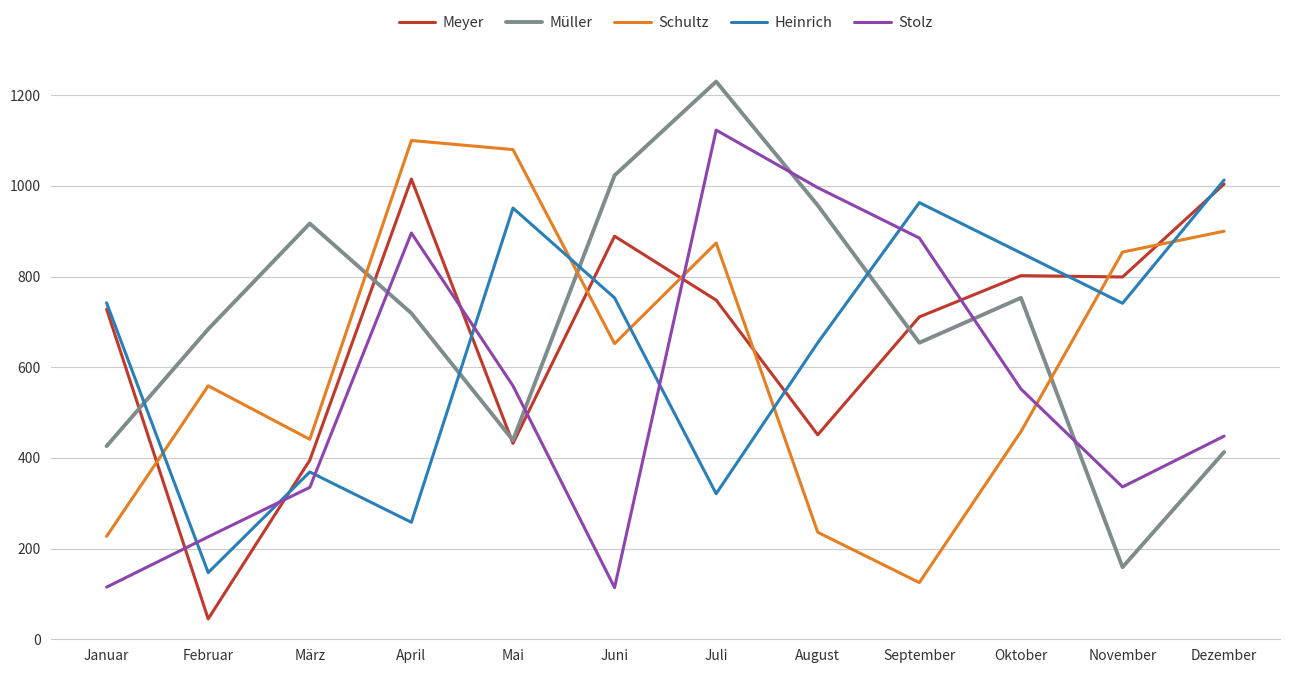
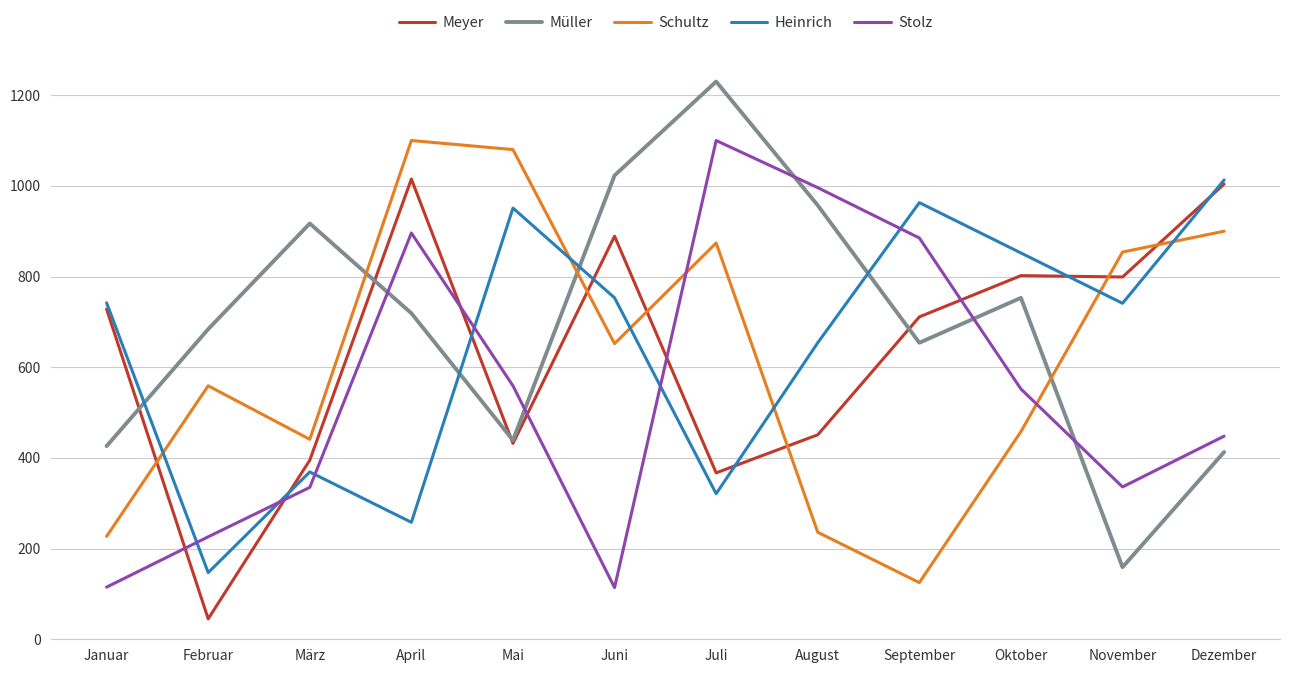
Meyer, Juli: 750 -> 370
Stolz, Juli: 1120 -> 1100
